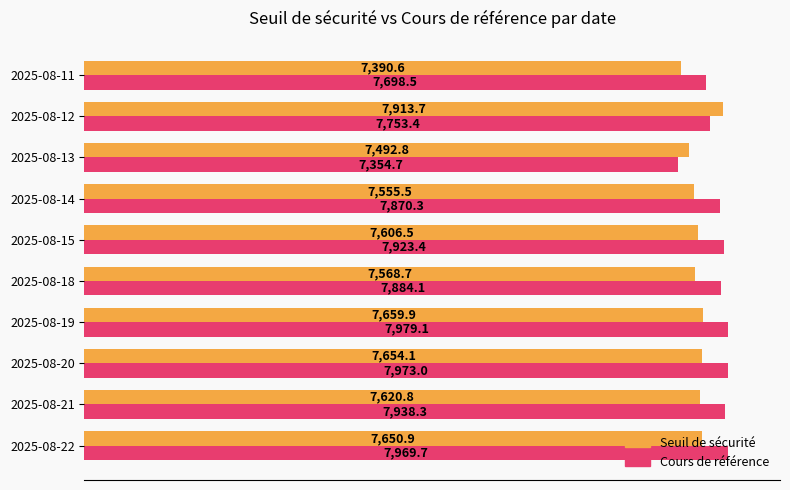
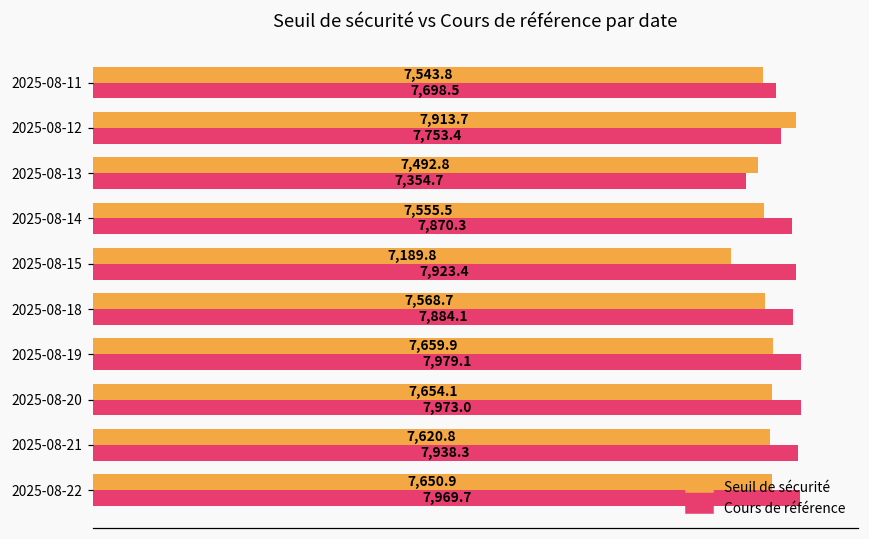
Seuil de sécurité, 2025-08-11: 7,390.6 -> 7,543.8
Seuil de sécurité, 2025-08-15: 7,606.5 -> 7,189.8
